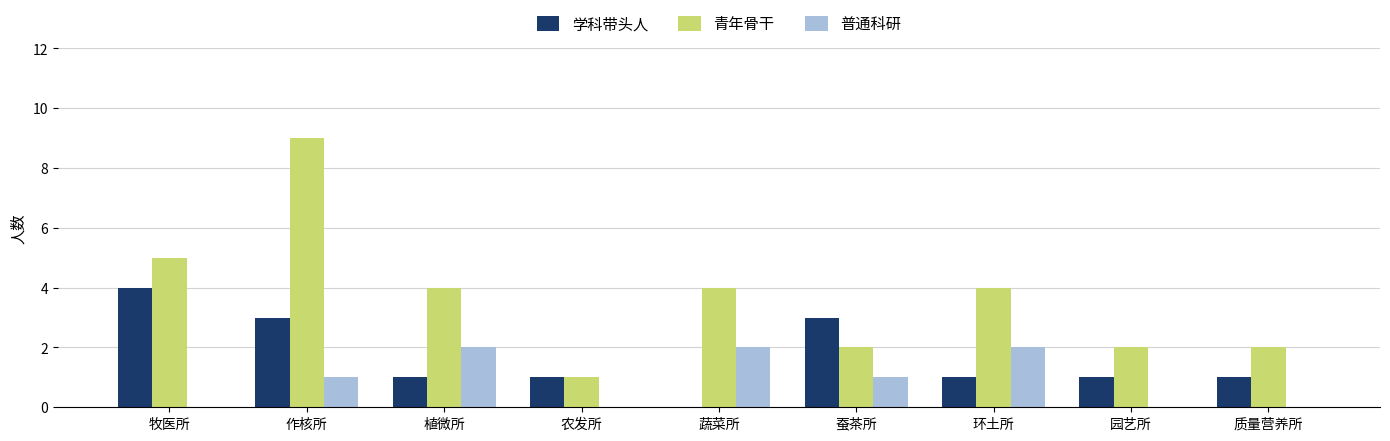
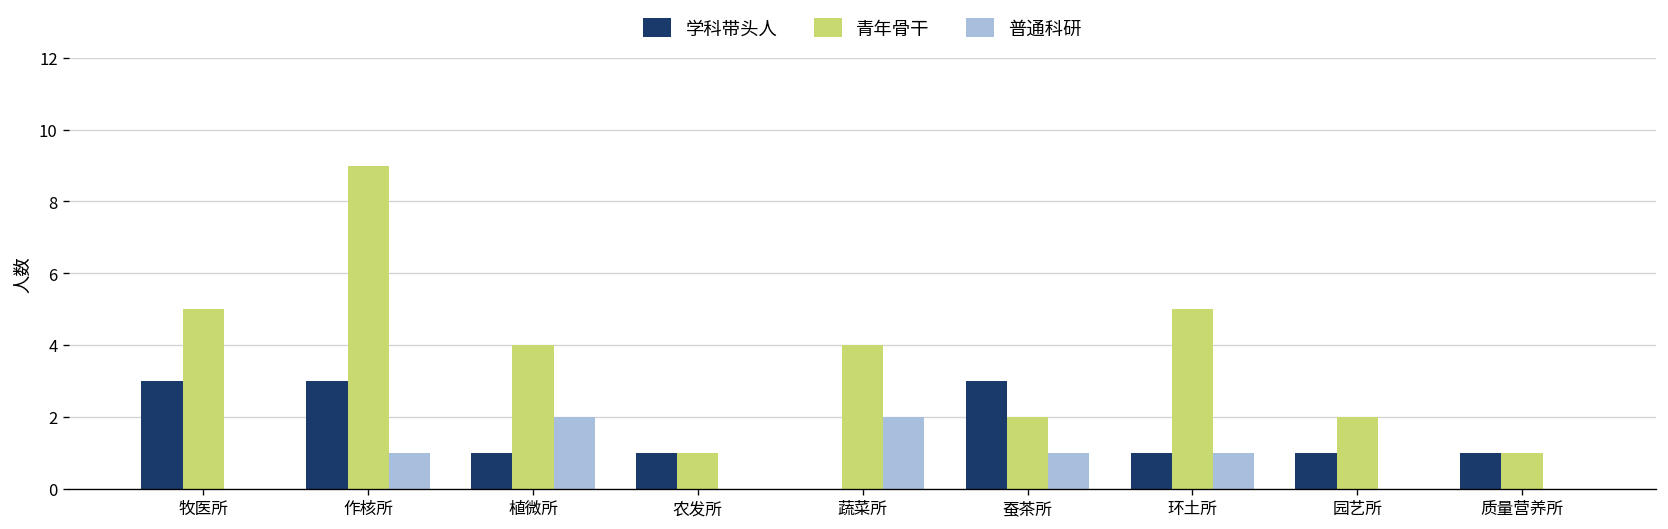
学科带头人, 牧医所: 4 -> 3
青年骨干, 环土所: 4 -> 5
普通科研, 环土所: 2 -> 1
青年骨干, 质量营养所: 2 -> 1
